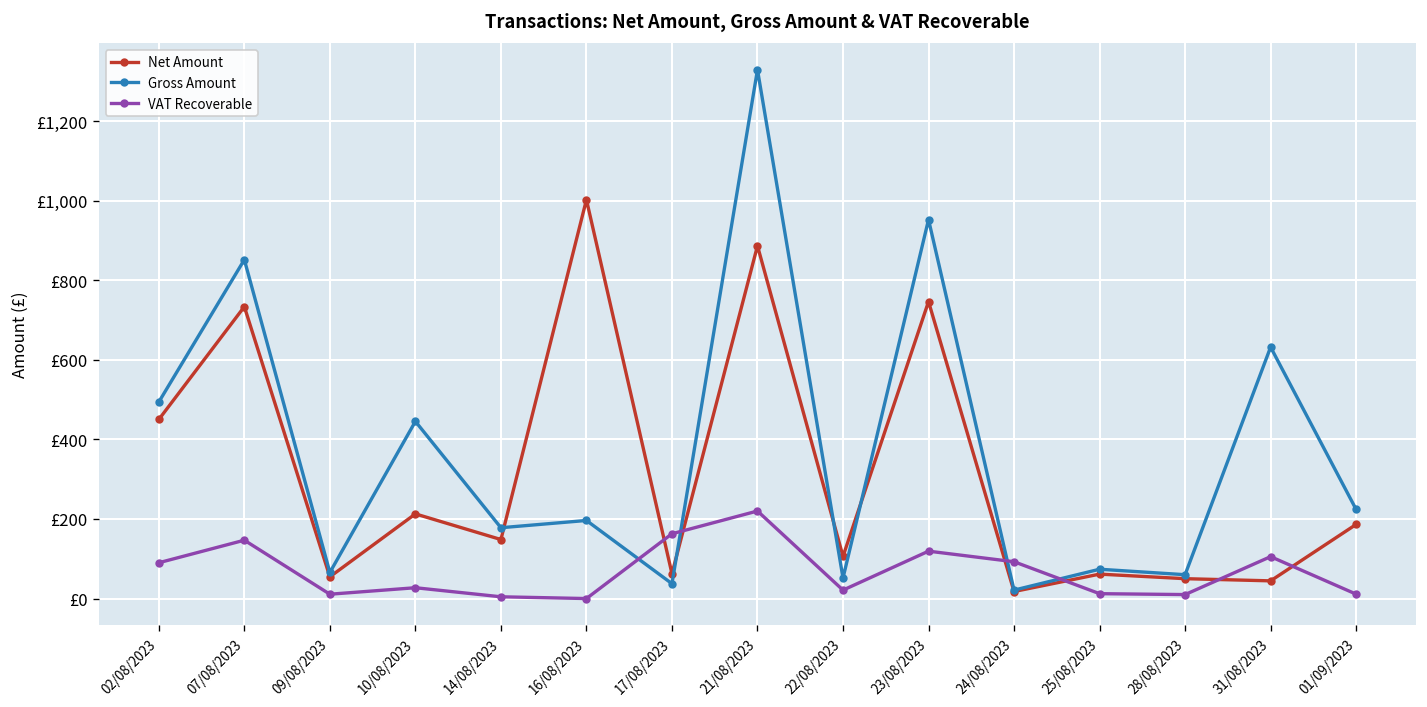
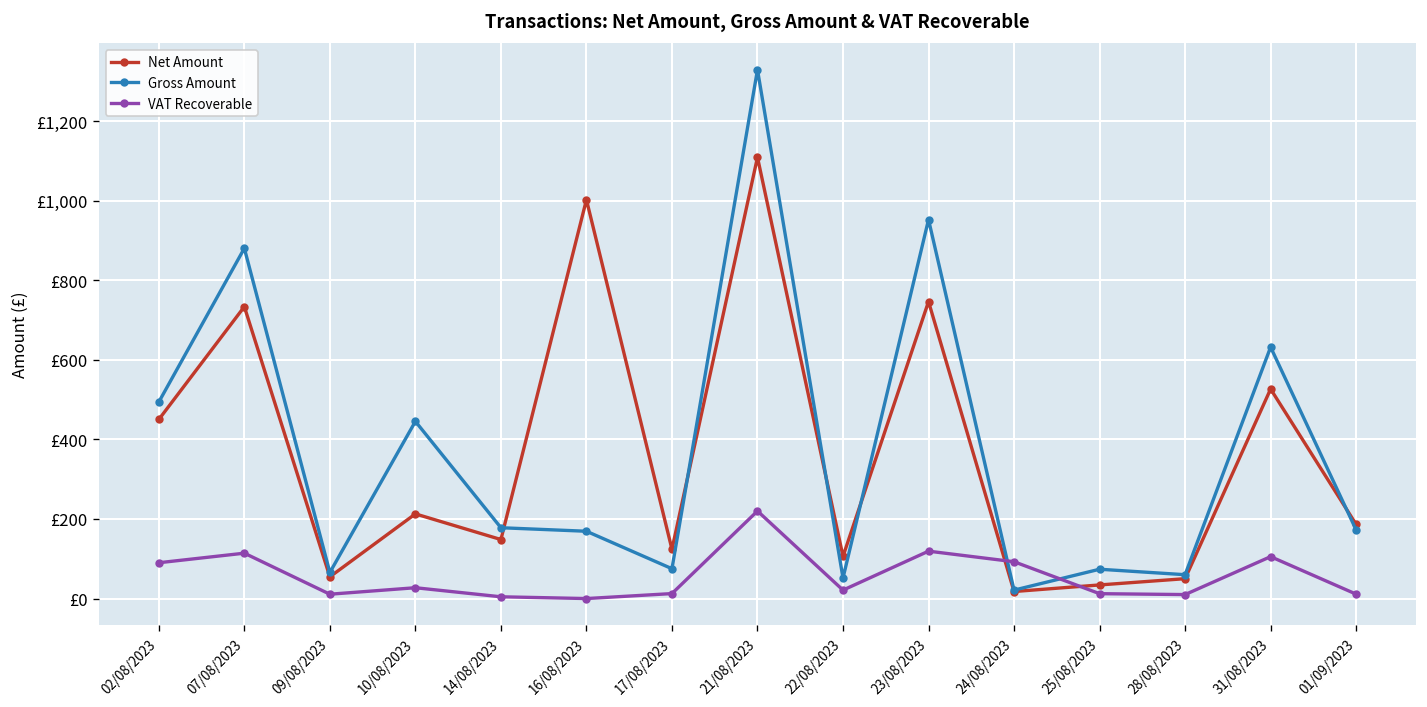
Gross Amount, 07/08/2023: £850 -> £880
VAT Recoverable, 07/08/2023: £150 -> £110
Gross Amount, 16/08/2023: £200 -> £170
Net Amount, 17/08/2023: £60 -> £120
Gross Amount, 17/08/2023: £40 -> £80
VAT Recoverable, 17/08/2023: £160 -> £10
Net Amount, 21/08/2023: £890 -> £1,110
Net Amount, 25/08/2023: £60 -> £30
Net Amount, 31/08/2023: £40 -> £530
Gross Amount, 01/09/2023: £220 -> £170
